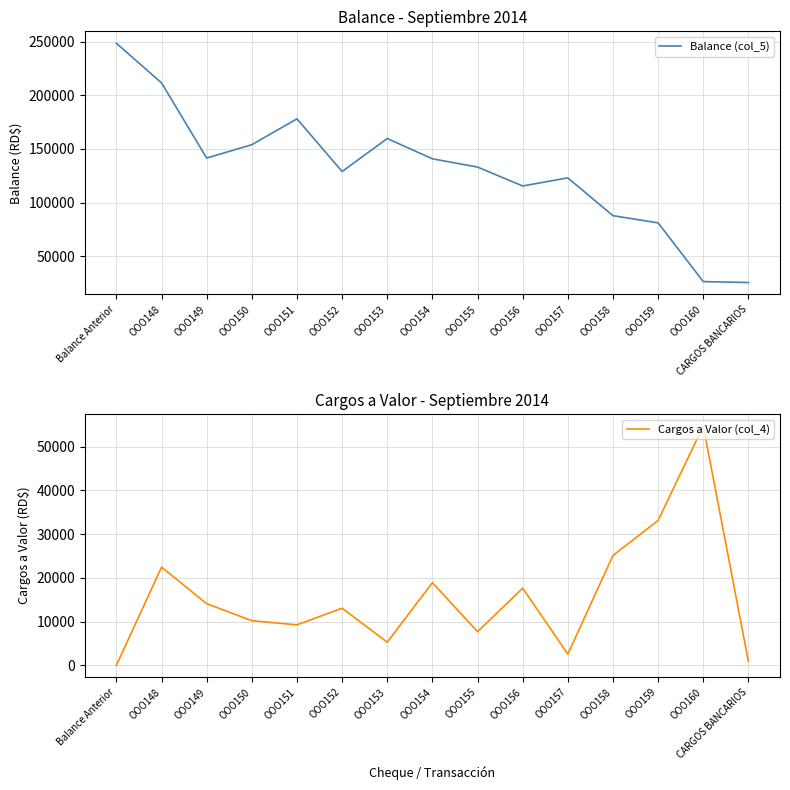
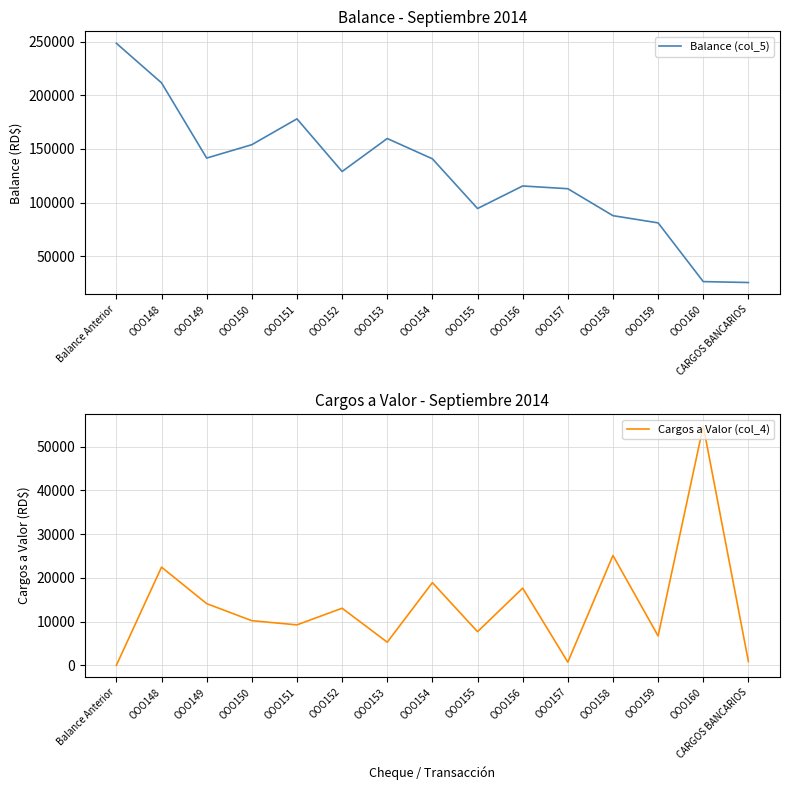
Balance - Septiembre 2014, OOO155: 133000 -> 95000
Balance - Septiembre 2014, OOO157: 123000 -> 113000
Cargos a Valor - Septiembre 2014, OOO157: 3000 -> 1000
Cargos a Valor - Septiembre 2014, OOO159: 33000 -> 7000
